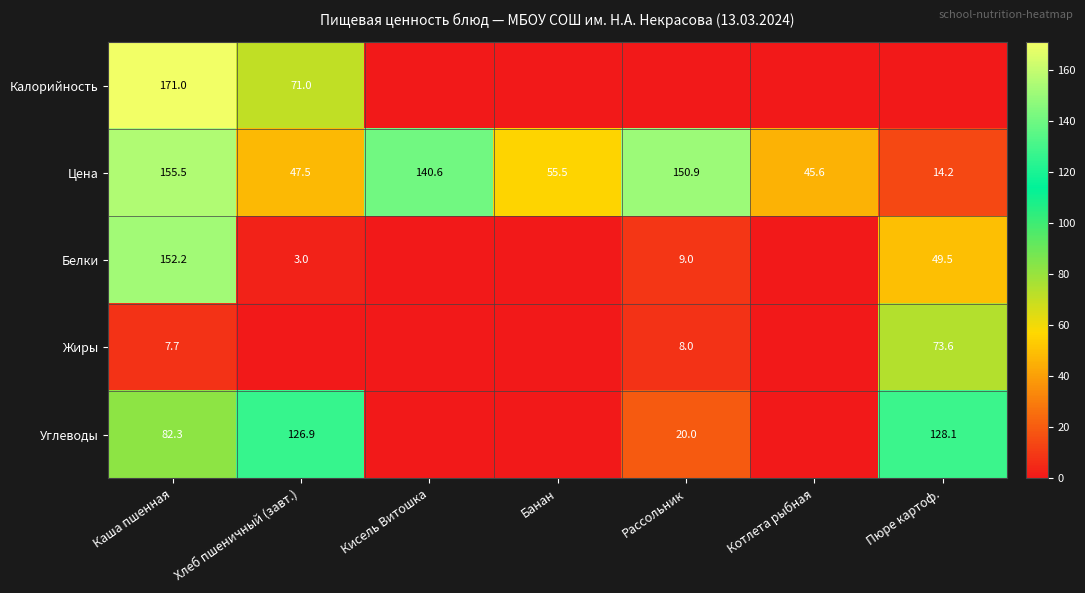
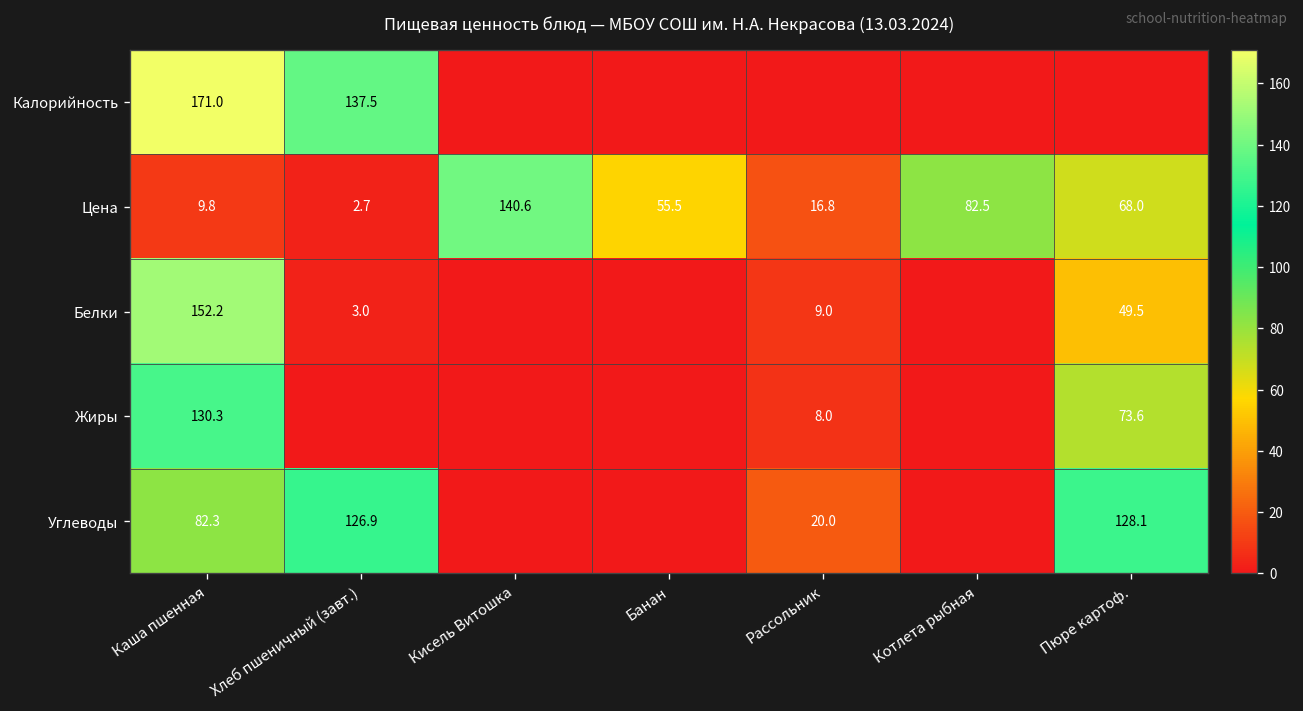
Калорийность, Хлеб пшеничный (завт.): 71.0 -> 137.5
Цена, Каша пшенная: 155.5 -> 9.8
Цена, Хлеб пшеничный (завт.): 47.5 -> 2.7
Цена, Рассольник: 150.9 -> 16.8
Цена, Котлета рыбная: 45.6 -> 82.5
Цена, Пюре картоф.: 14.2 -> 68.0
Жиры, Каша пшенная: 7.7 -> 130.3
